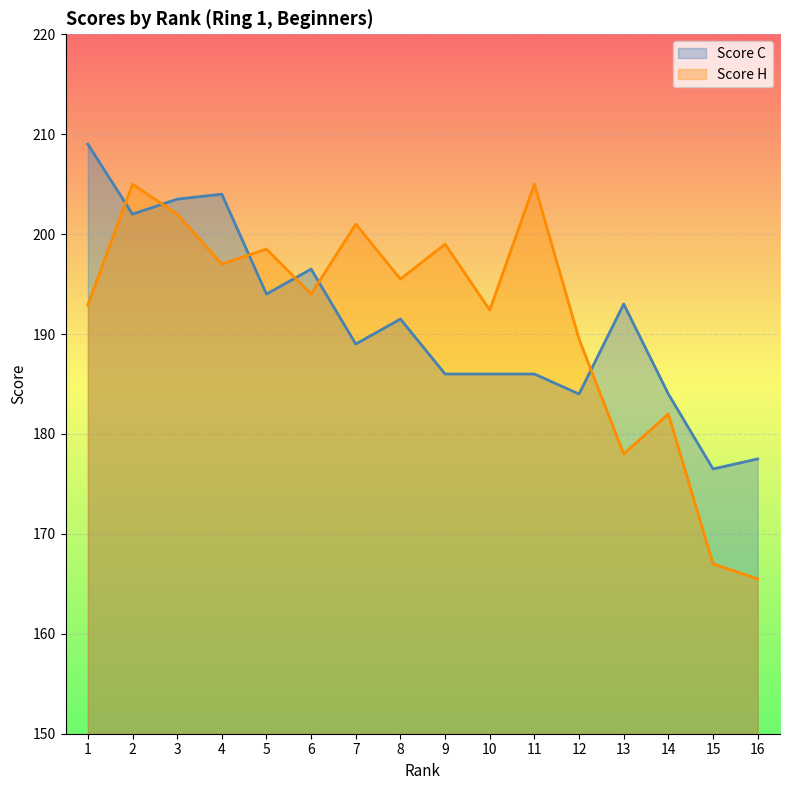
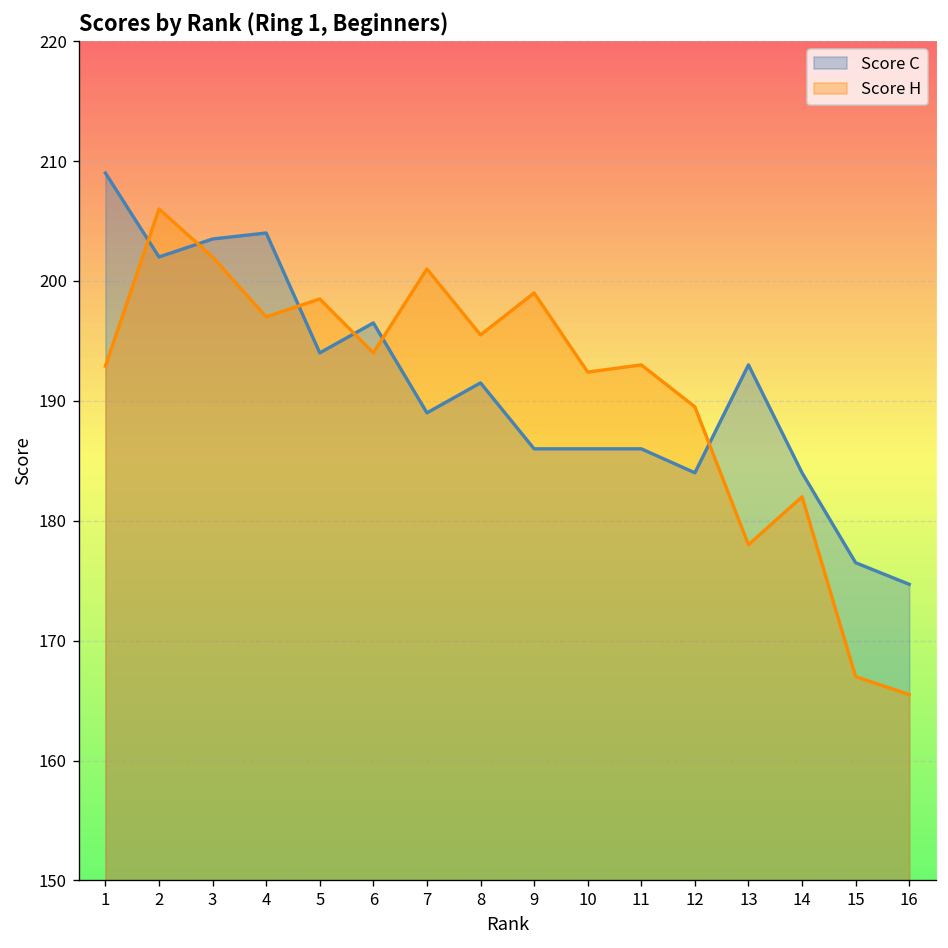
Score H, 2: 205 -> 206
Score H, 11: 205 -> 193
Score C, 16: 178 -> 175
